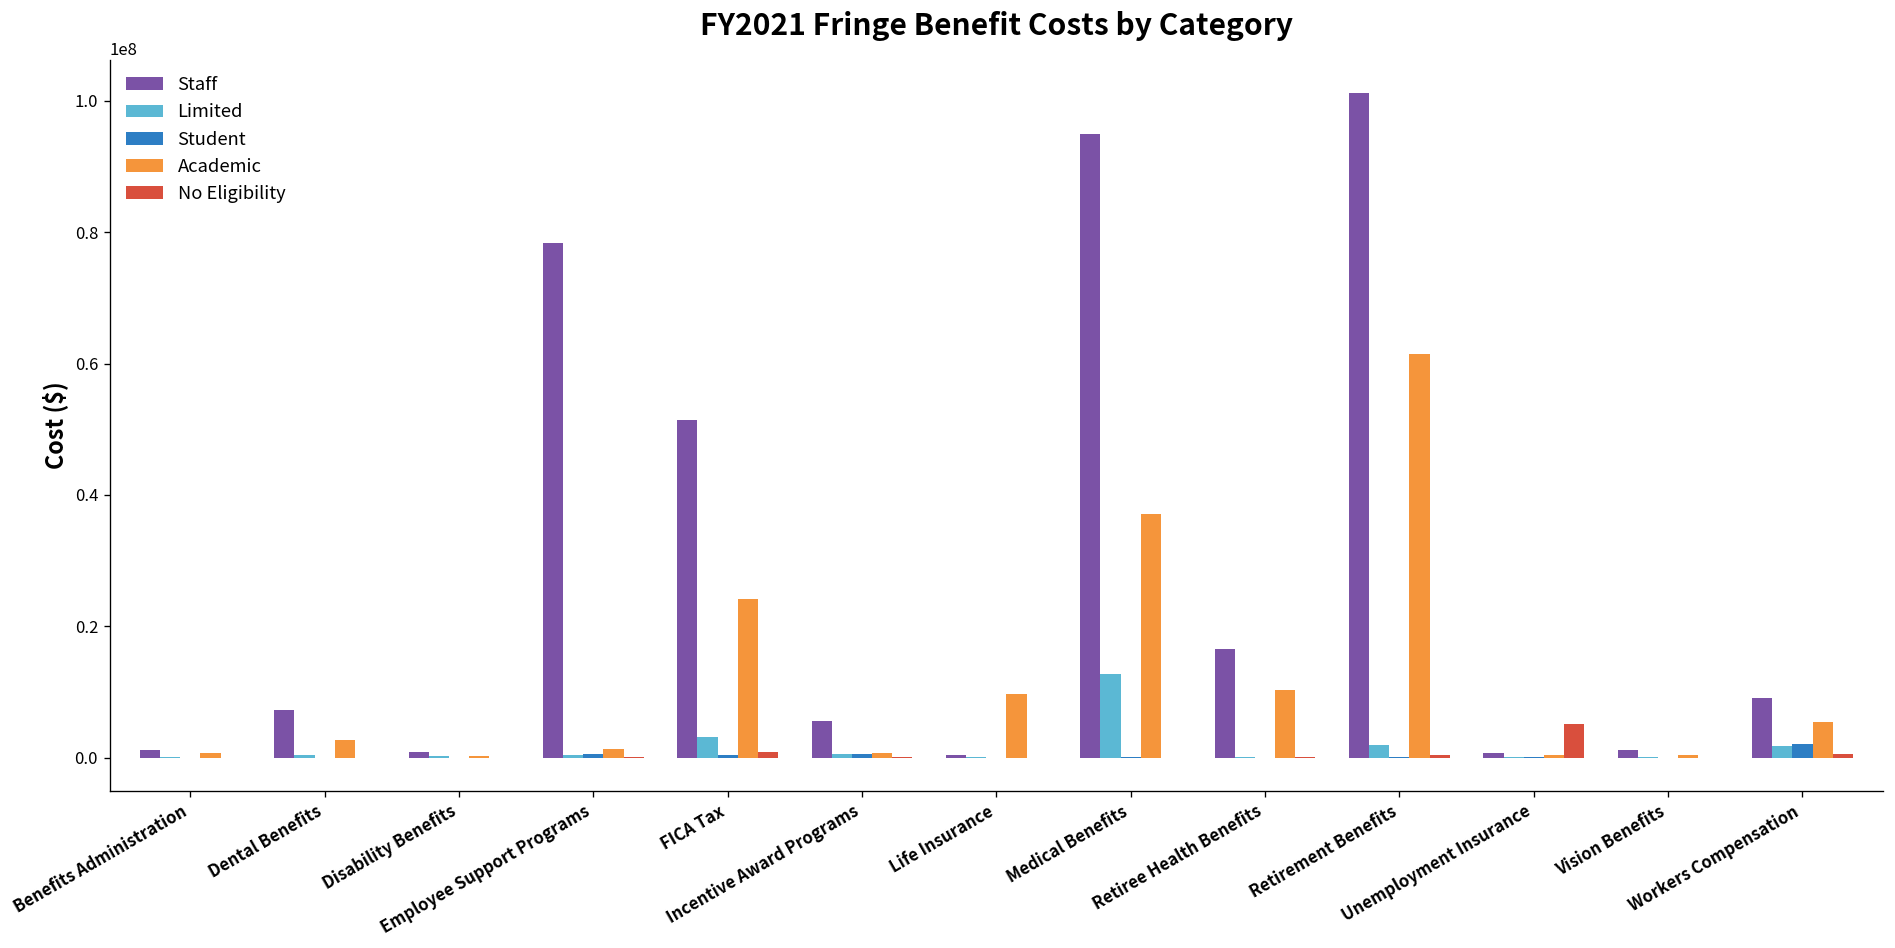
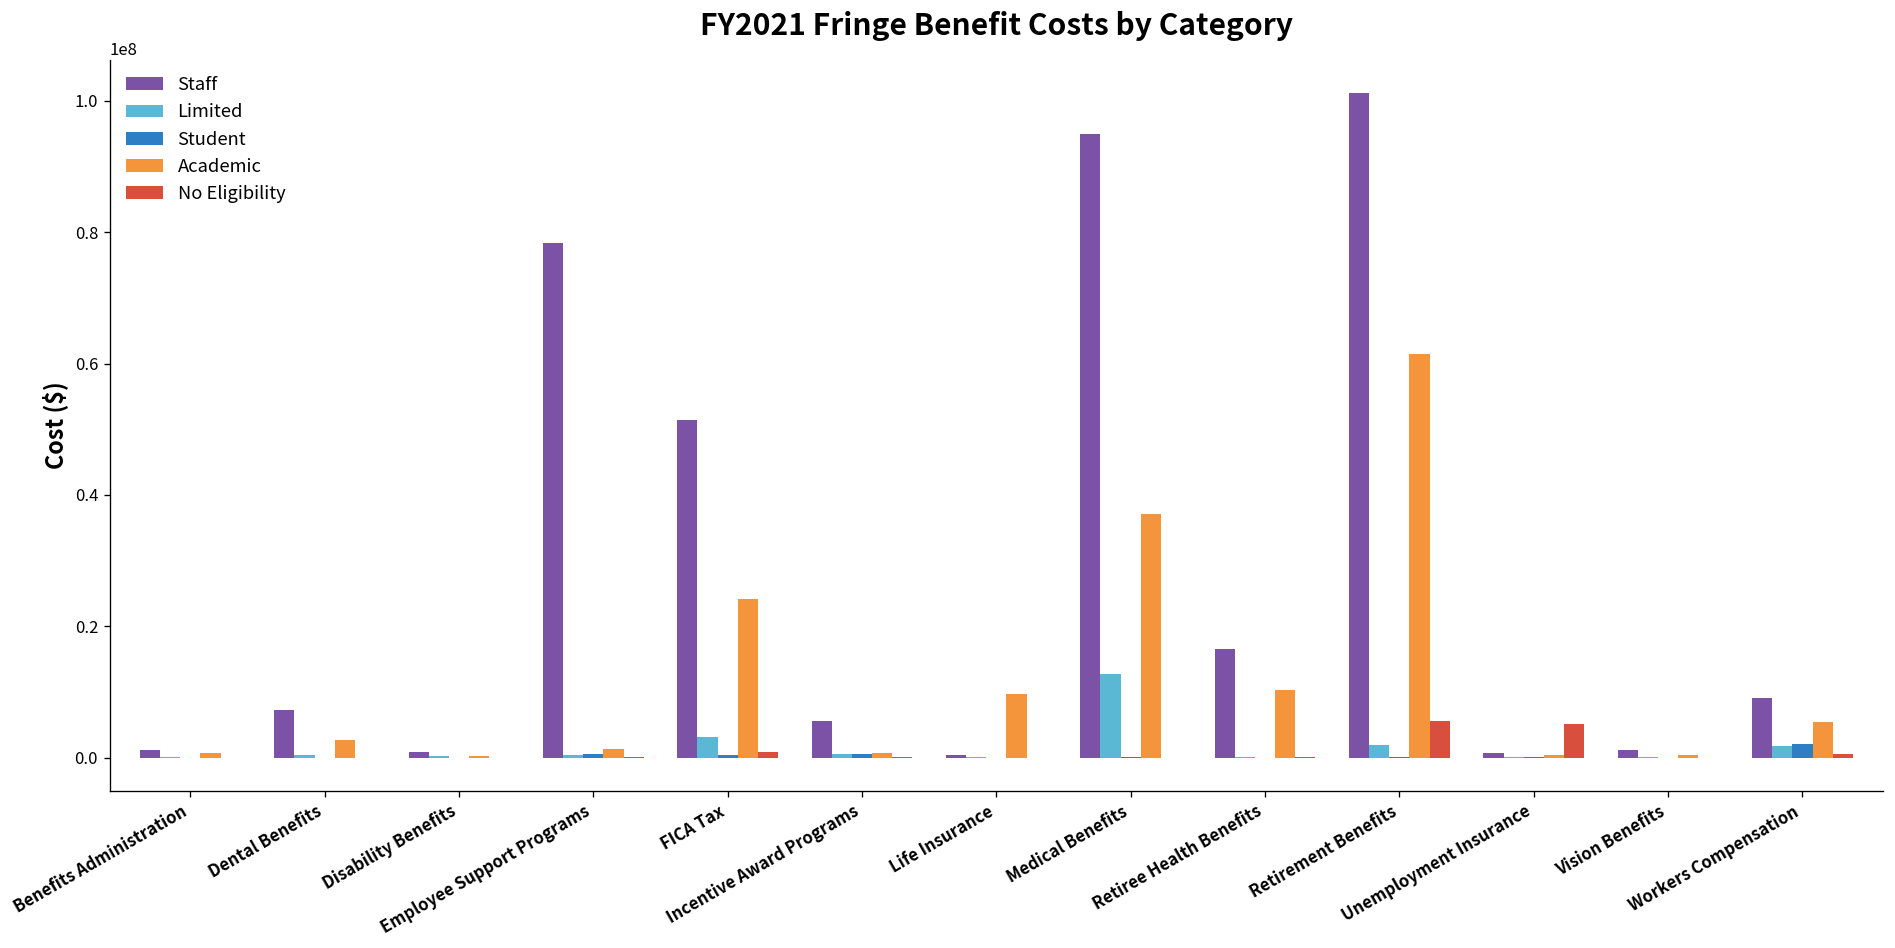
No Eligibility, Retirement Benefits: 0 -> 6000000
